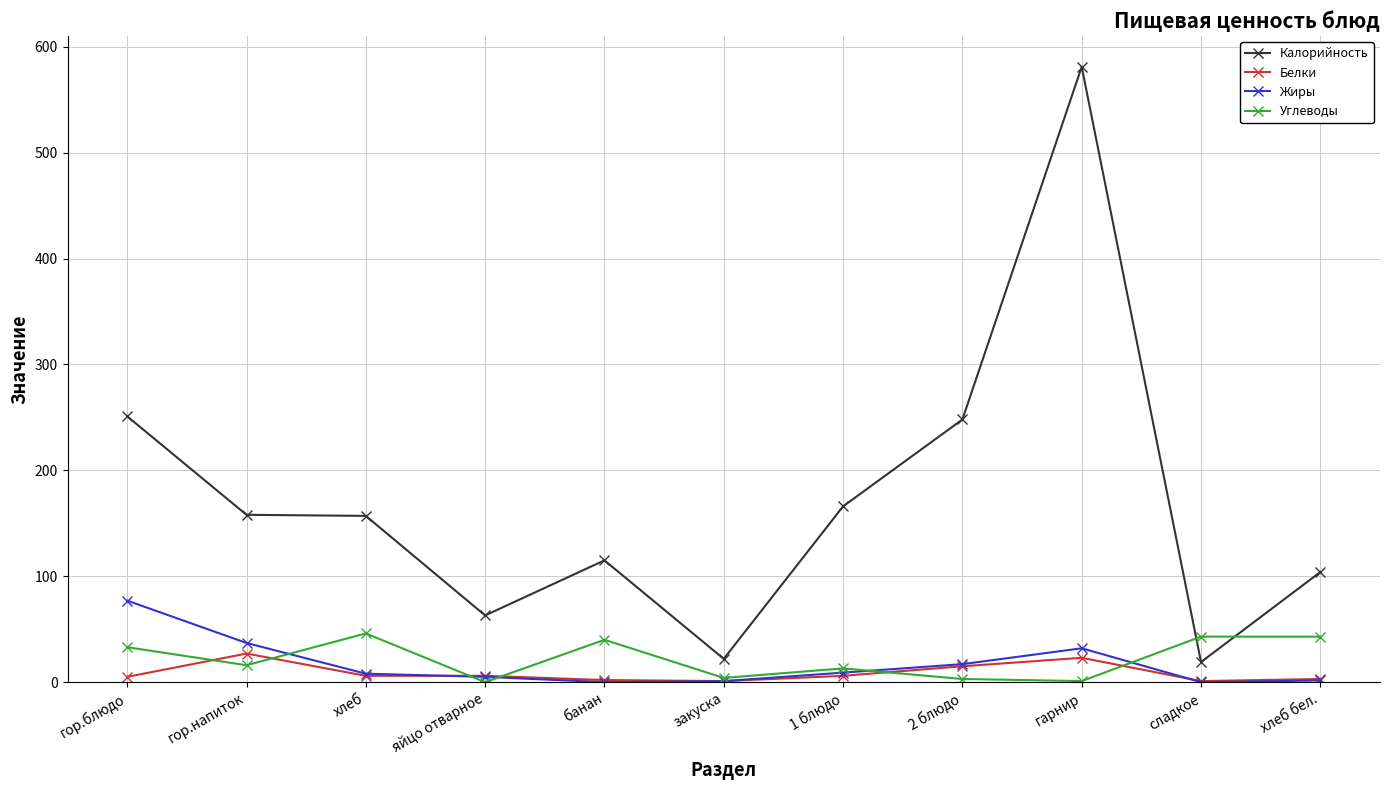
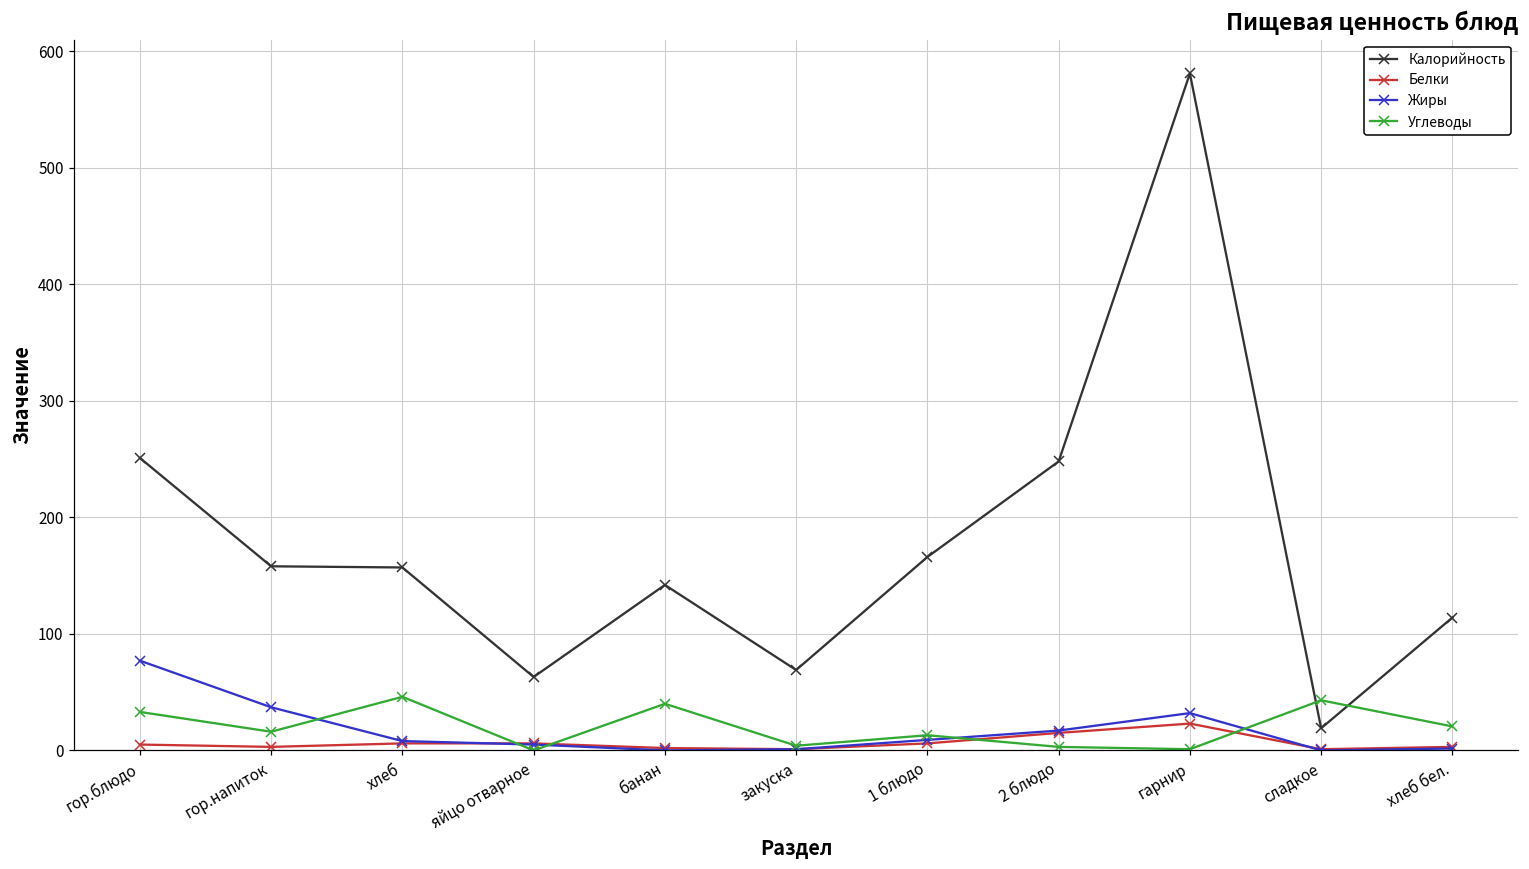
Белки, гор.напиток: 27 -> 3
Калорийность, банан: 115 -> 142
Калорийность, закуска: 22 -> 69
Калорийность, хлеб бел.: 104 -> 114
Углеводы, хлеб бел.: 43 -> 21
